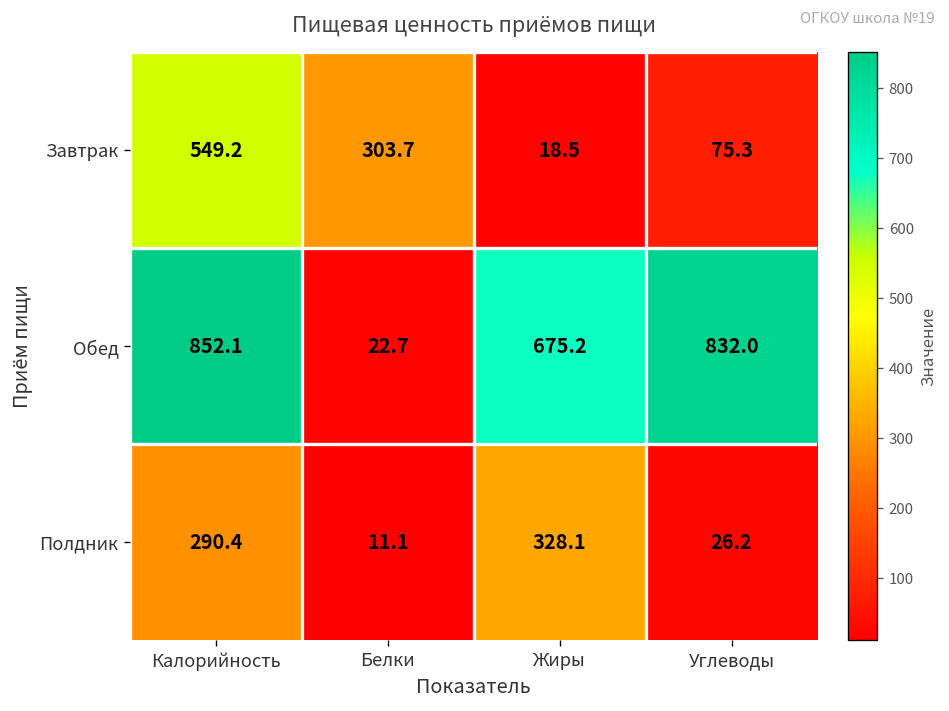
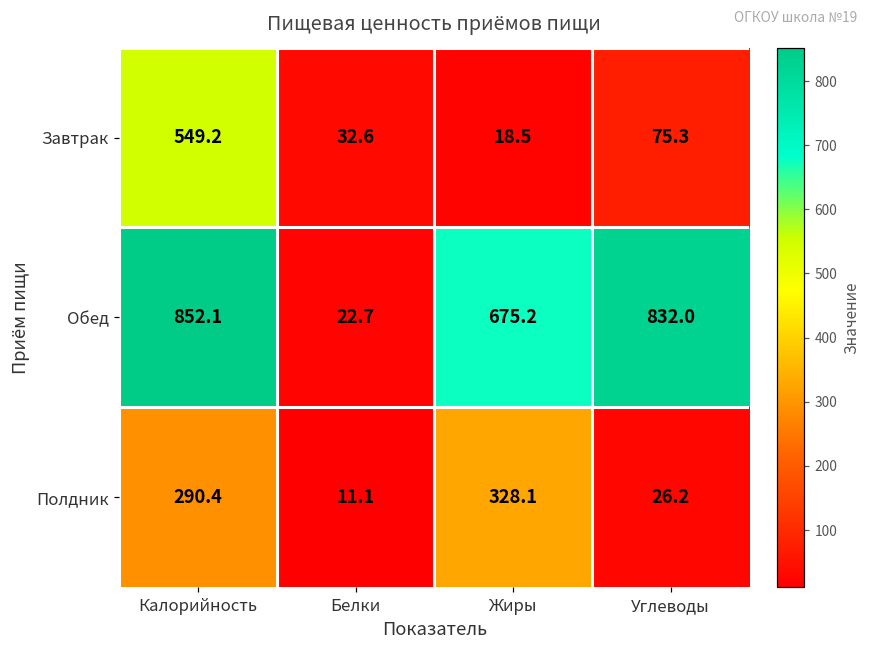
Завтрак, Белки: 303.7 -> 32.6
